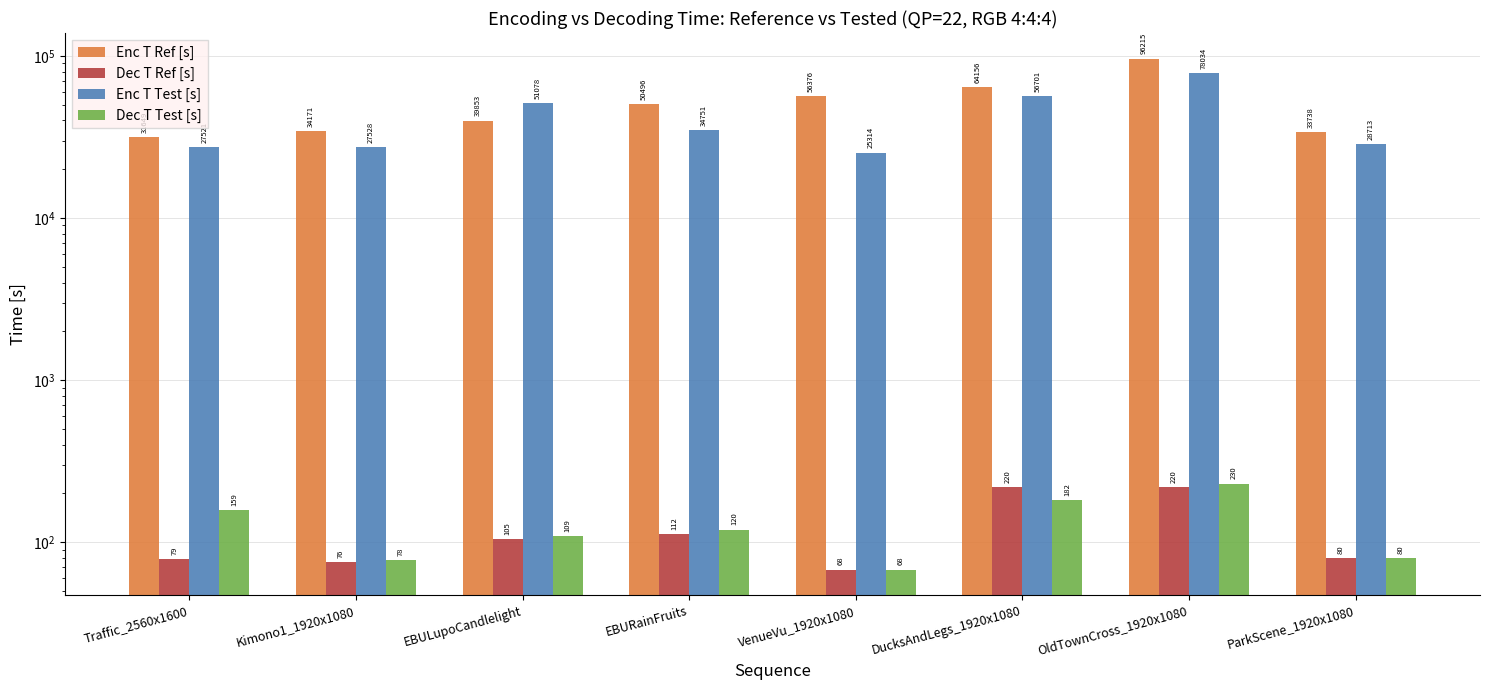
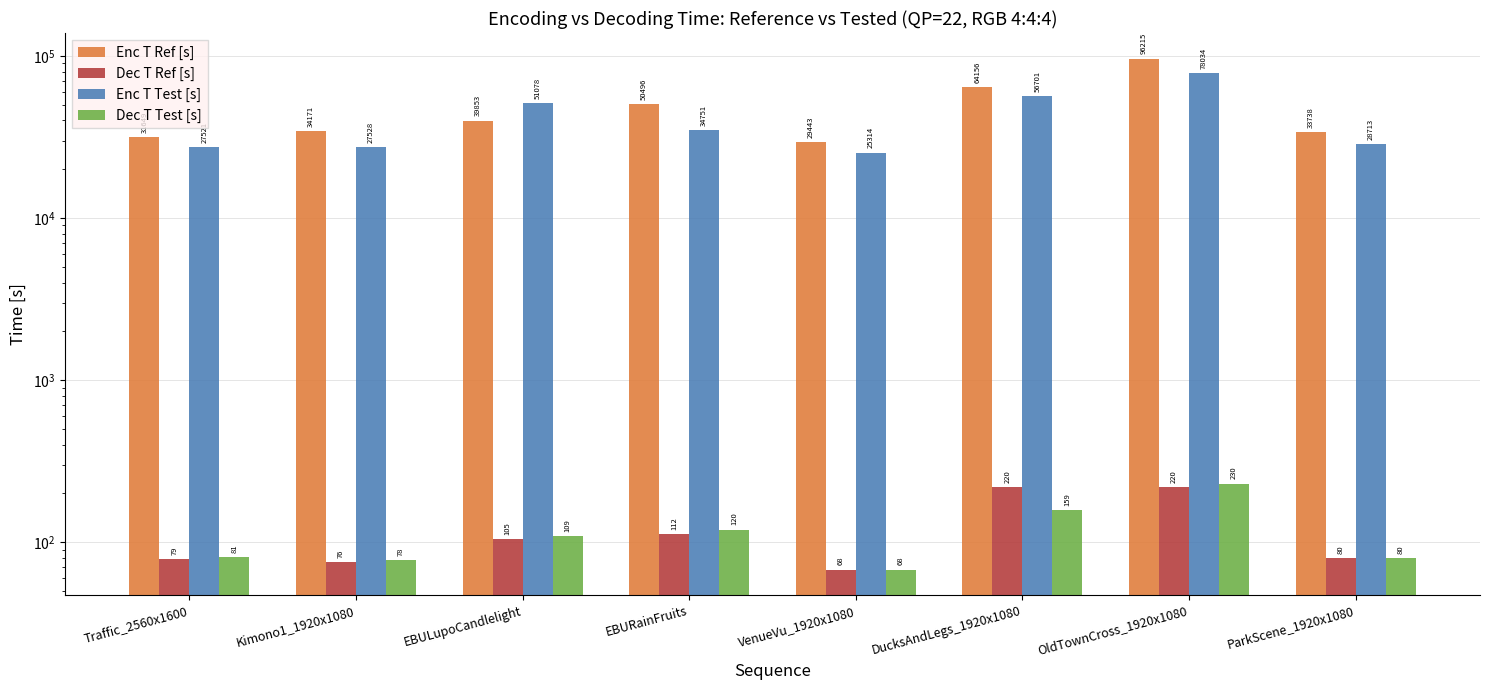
Dec T Test [s], Traffic_2560x1600: 159 -> 81
Enc T Ref [s], VenueVu_1920x1080: 56376 -> 29443
Dec T Test [s], DucksAndLegs_1920x1080: 182 -> 159
